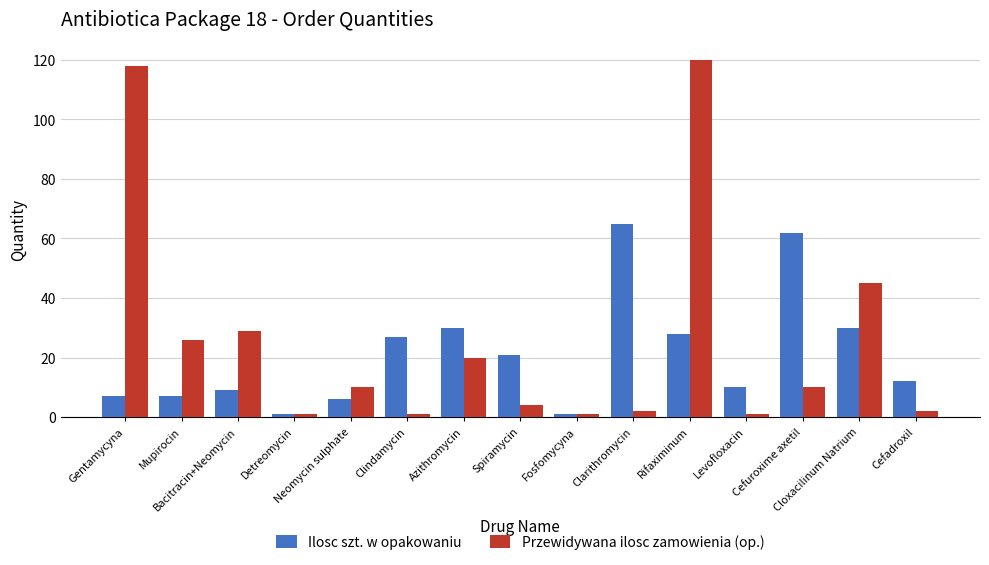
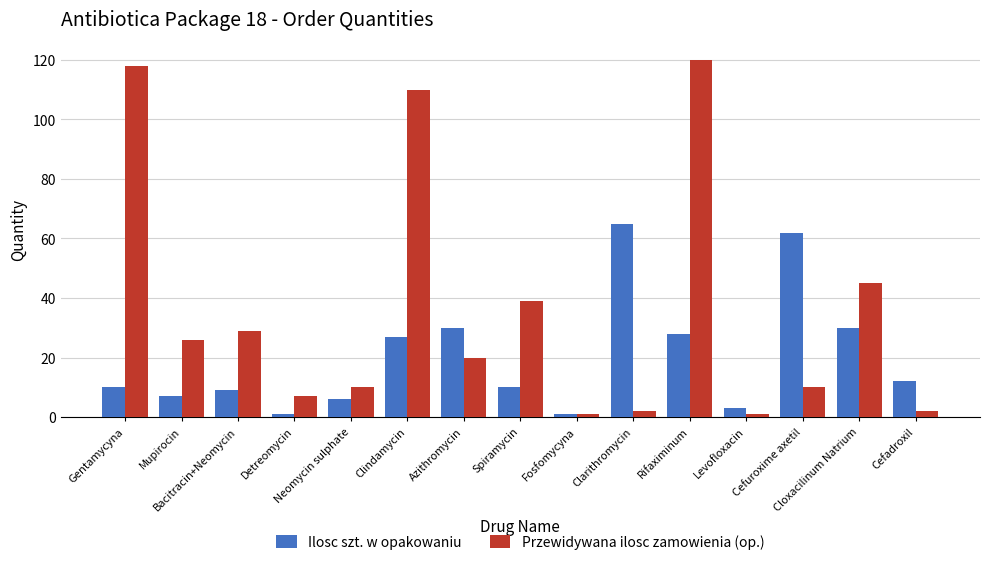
Ilosc szt. w opakowaniu, Gentamycyna: 7 -> 10
Przewidywana ilosc zamowienia (op.), Detreomycin: 1 -> 7
Przewidywana ilosc zamowienia (op.), Clindamycin: 1 -> 110
Ilosc szt. w opakowaniu, Spiramycin: 21 -> 10
Przewidywana ilosc zamowienia (op.), Spiramycin: 4 -> 39
Ilosc szt. w opakowaniu, Levofloxacin: 10 -> 3
